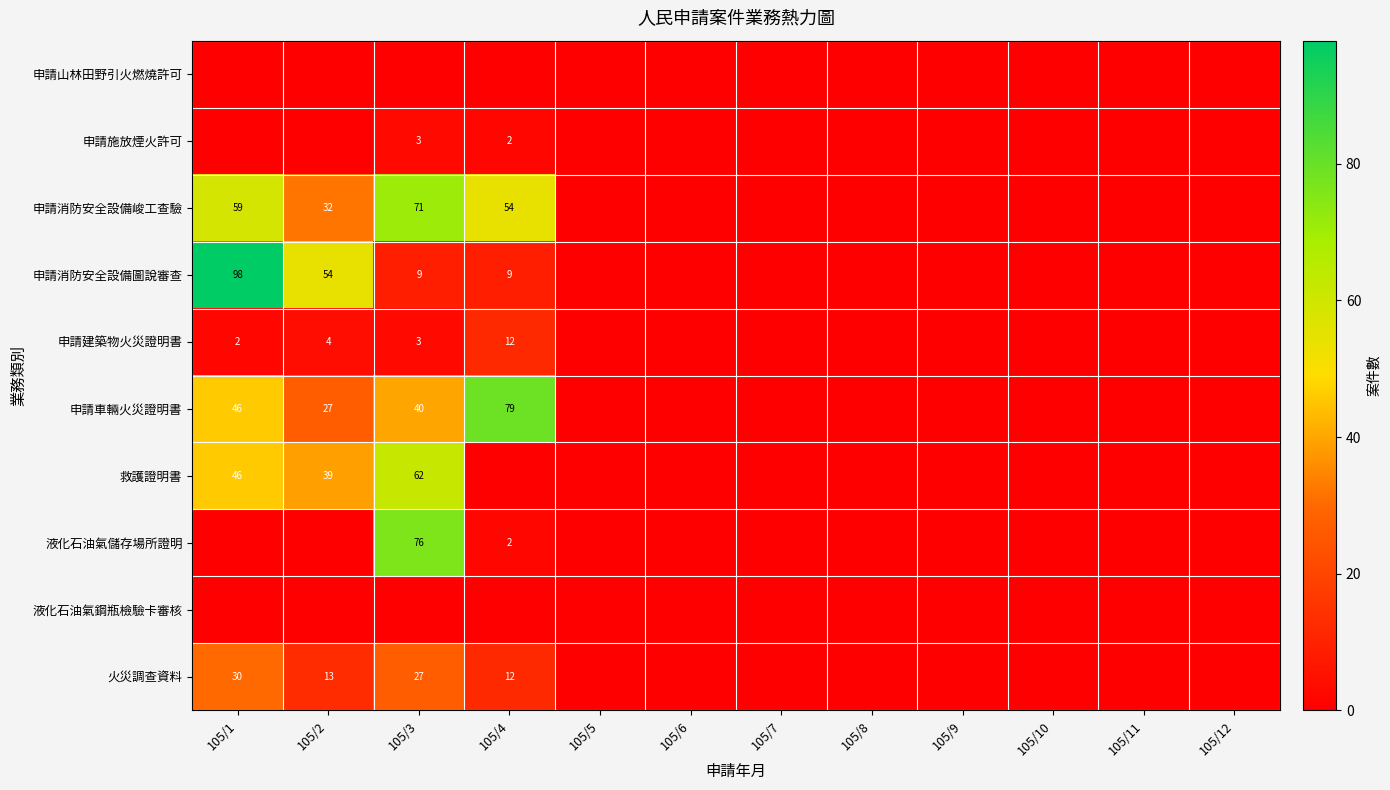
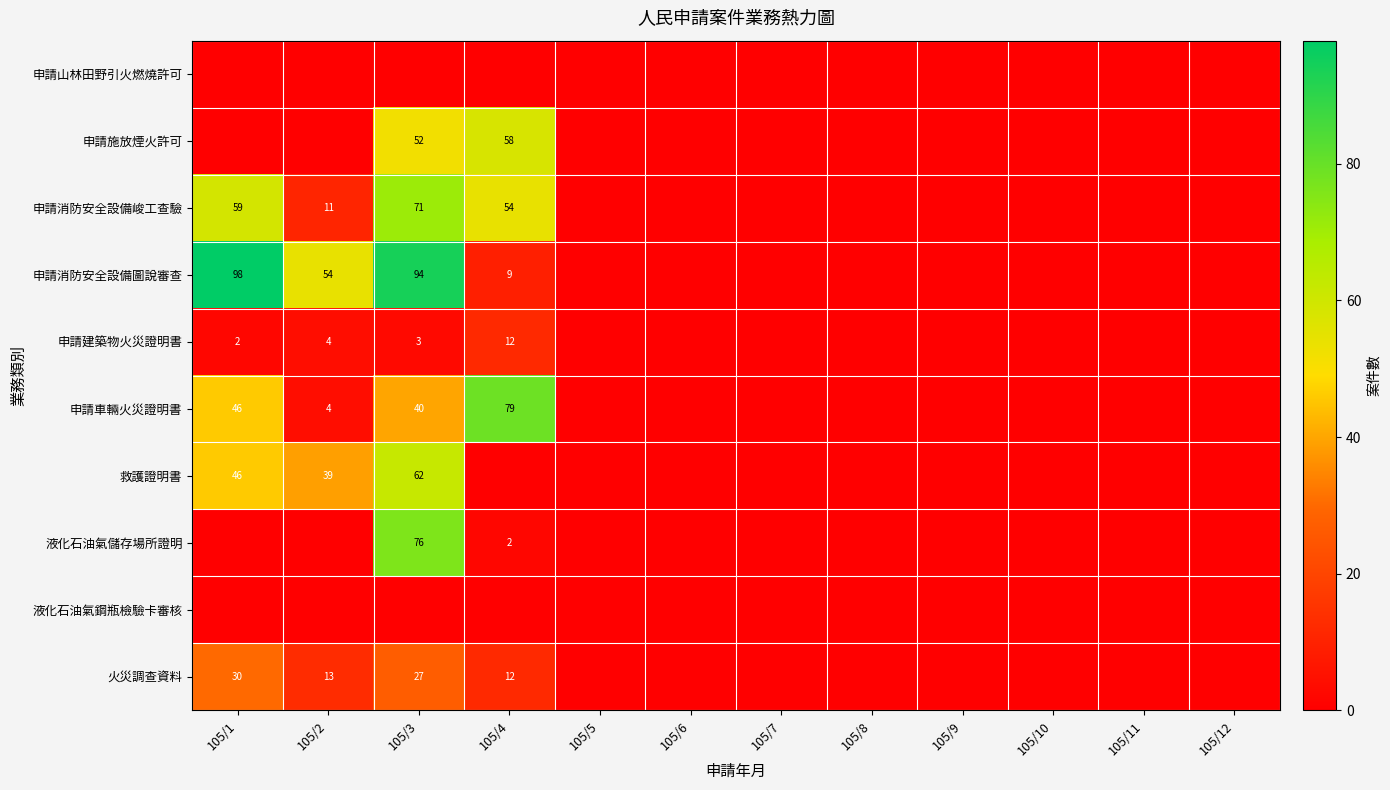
申請施放煙火許可, 105/3: 3 -> 52
申請施放煙火許可, 105/4: 2 -> 58
申請消防安全設備峻工查驗, 105/2: 32 -> 11
申請消防安全設備圖說審查, 105/3: 9 -> 94
申請車輛火災證明書, 105/2: 27 -> 4
